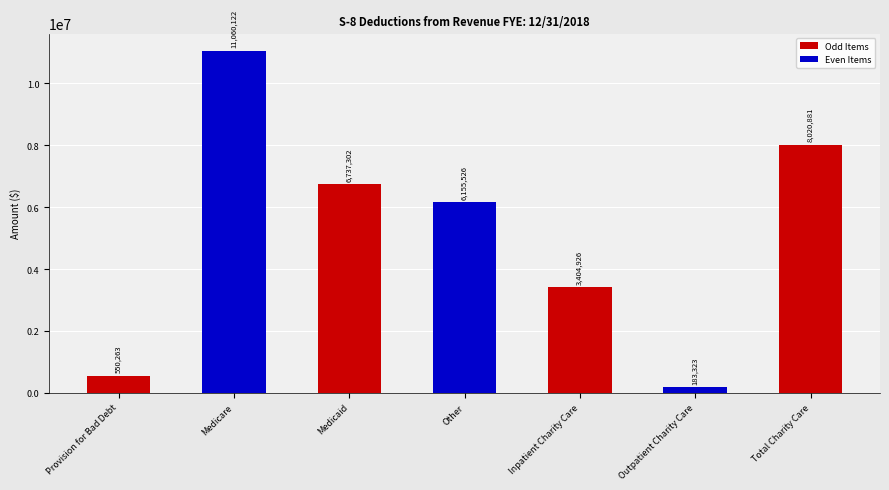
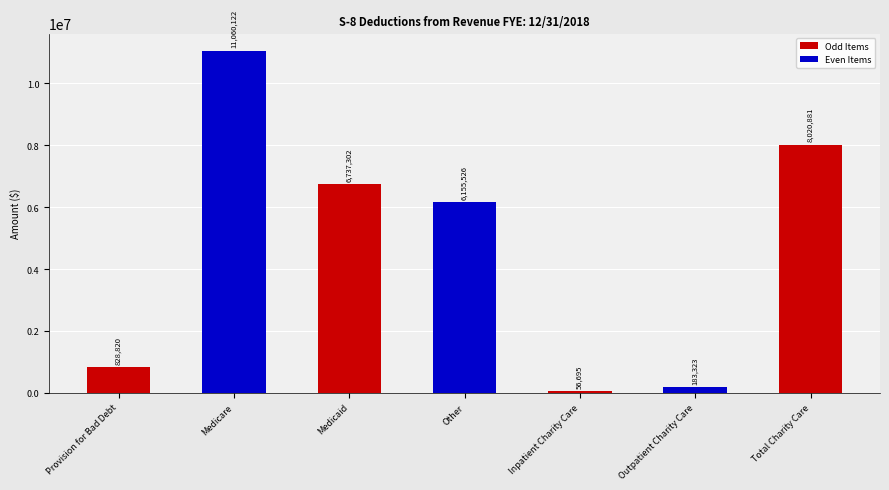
Provision for Bad Debt: 550,263 -> 828,820
Inpatient Charity Care: 3,404,926 -> 56,695
